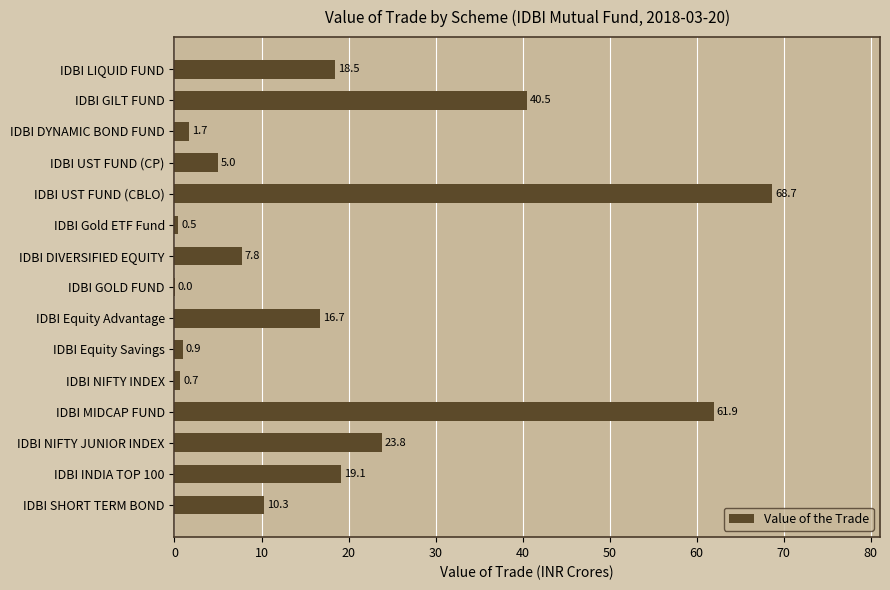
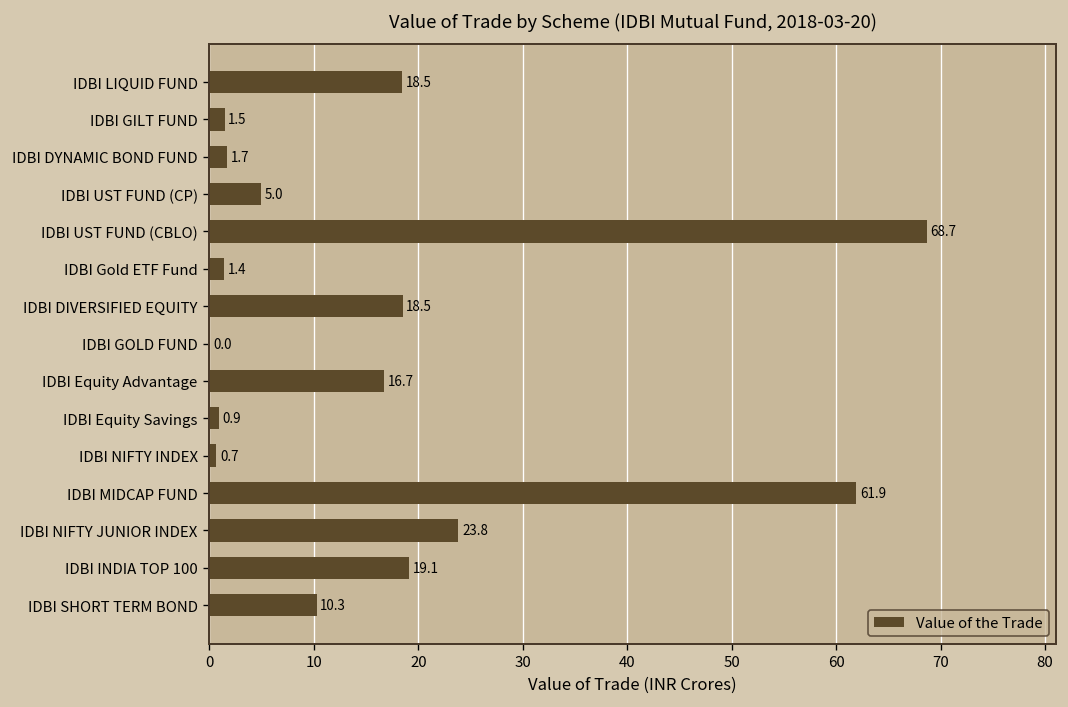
IDBI GILT FUND: 40.5 -> 1.5
IDBI Gold ETF Fund: 0.5 -> 1.4
IDBI DIVERSIFIED EQUITY: 7.8 -> 18.5
